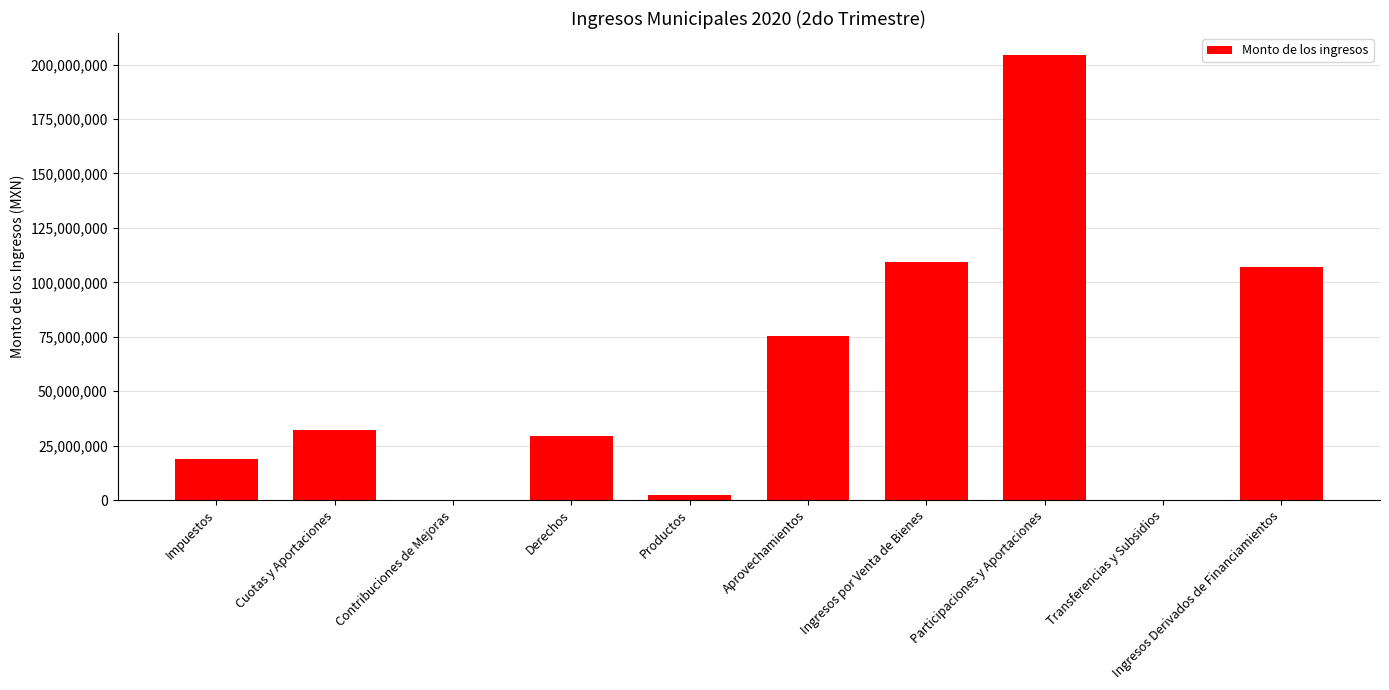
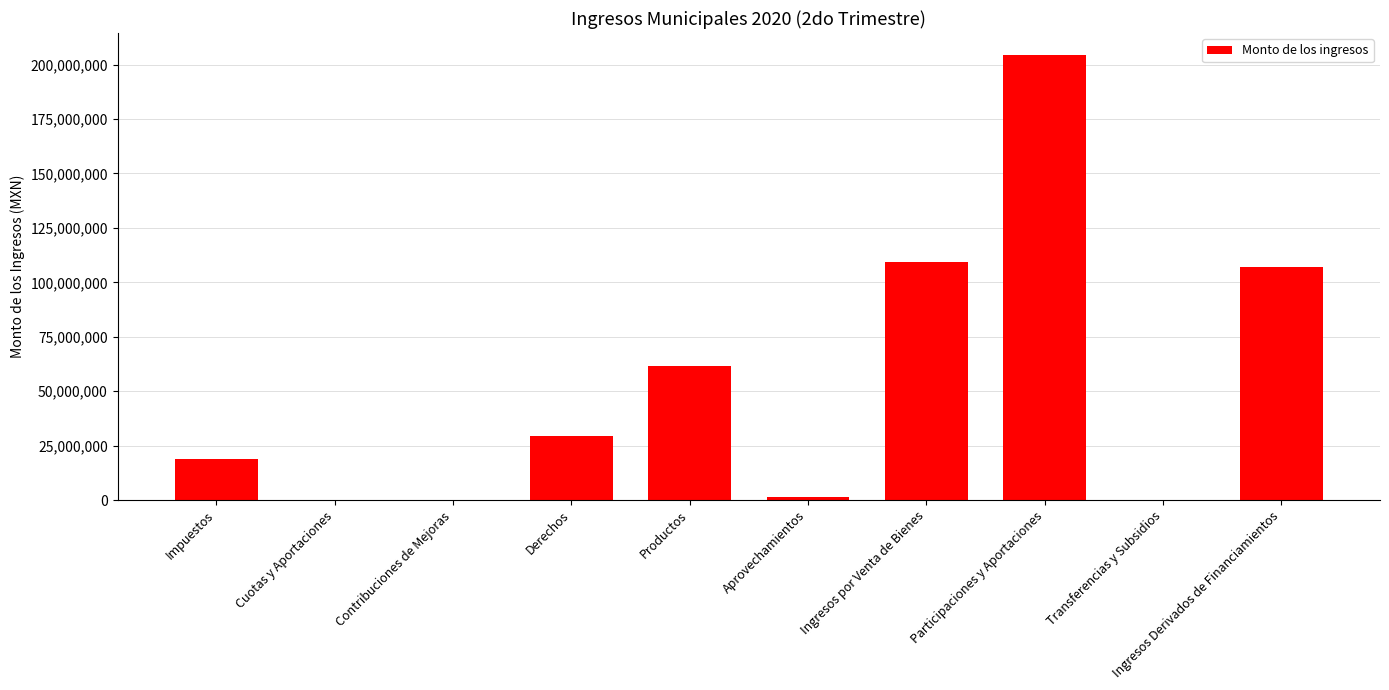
Cuotas y Aportaciones: 32,000,000 -> 0
Productos: 2,000,000 -> 62,000,000
Aprovechamientos: 75,000,000 -> 1,000,000
